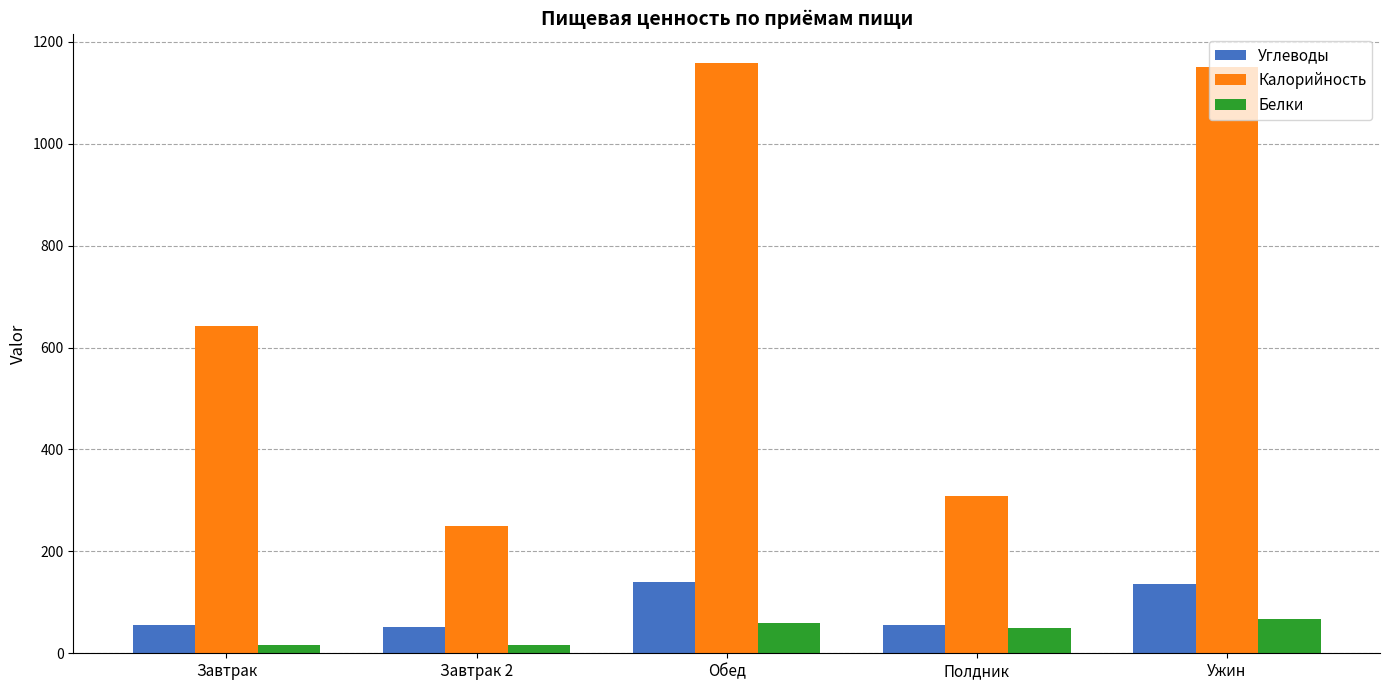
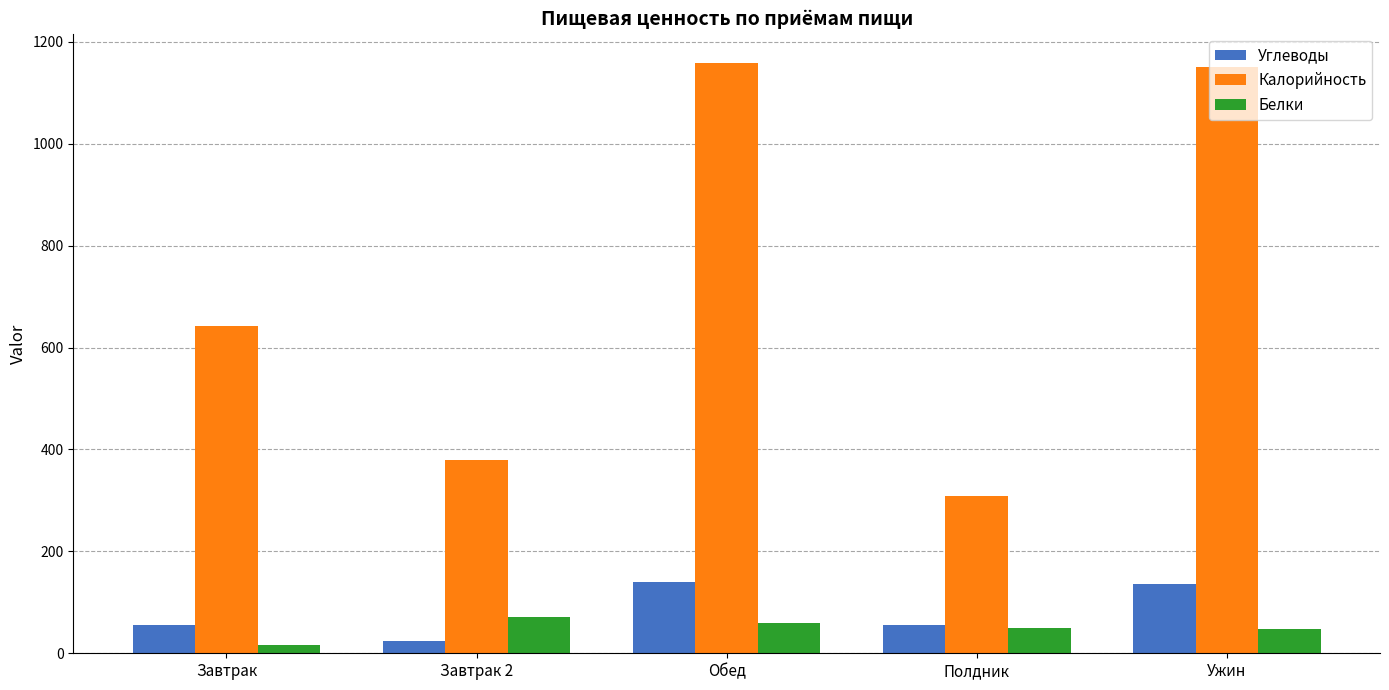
Углеводы, Завтрак 2: 50 -> 20
Калорийность, Завтрак 2: 250 -> 380
Белки, Завтрак 2: 20 -> 70
Белки, Ужин: 70 -> 50
